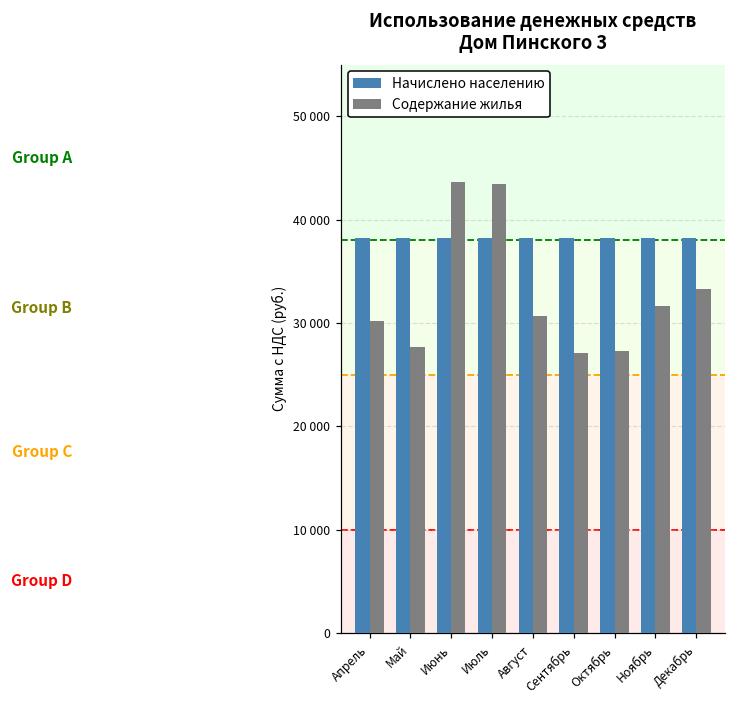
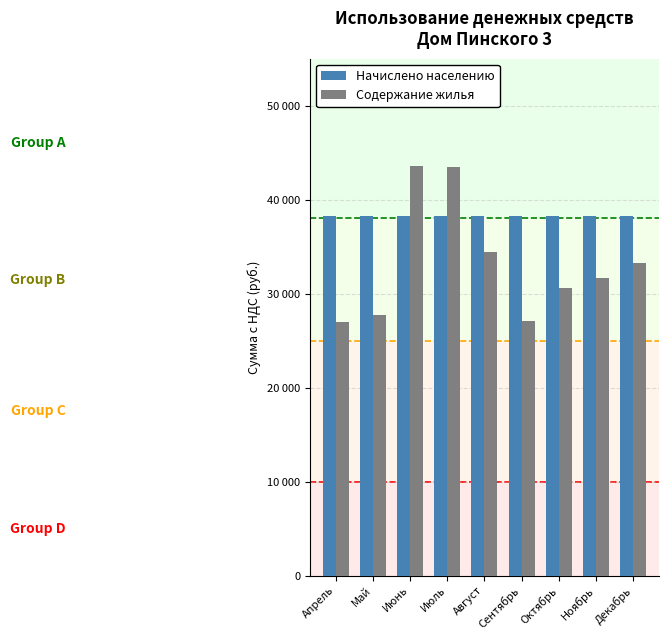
Содержание жилья, Апрель: 30000 -> 27000
Содержание жилья, Август: 31000 -> 34000
Содержание жилья, Октябрь: 27000 -> 31000
